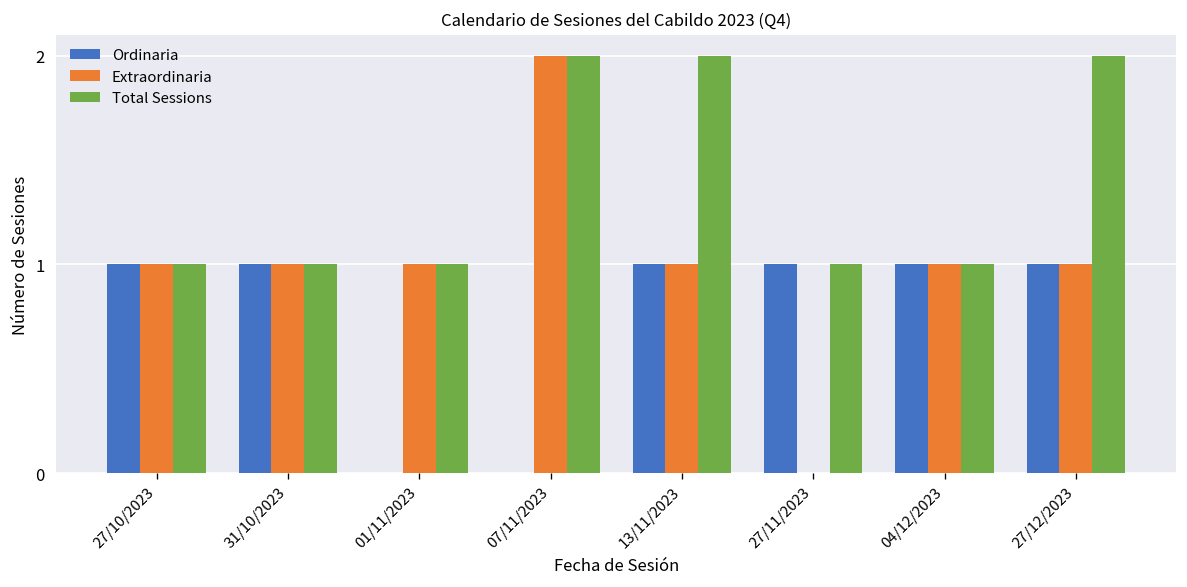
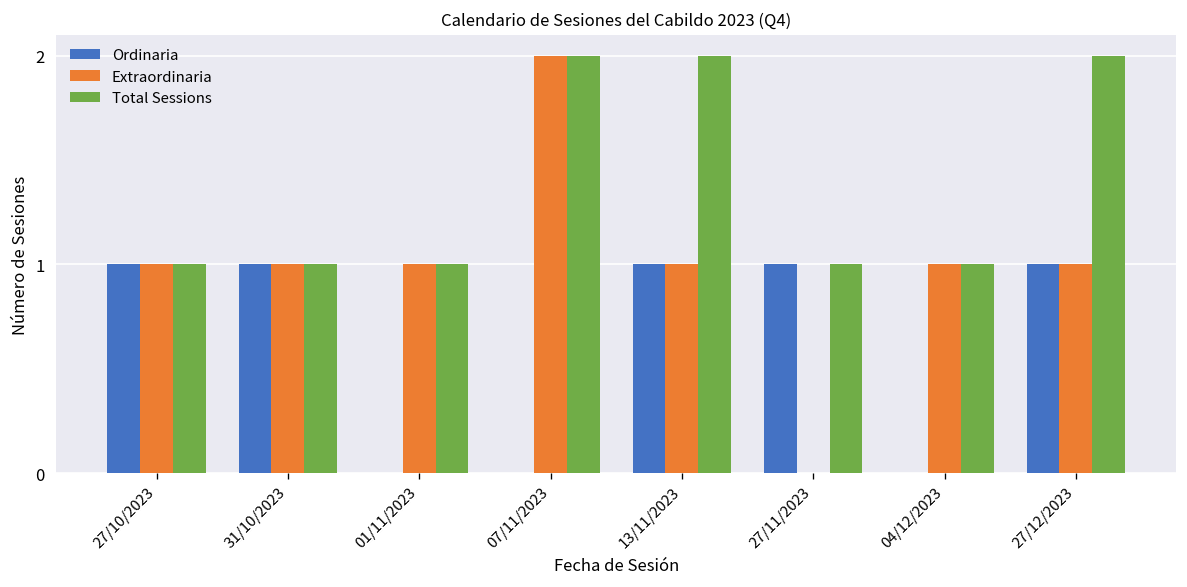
Ordinaria, 04/12/2023: 1 -> 0
